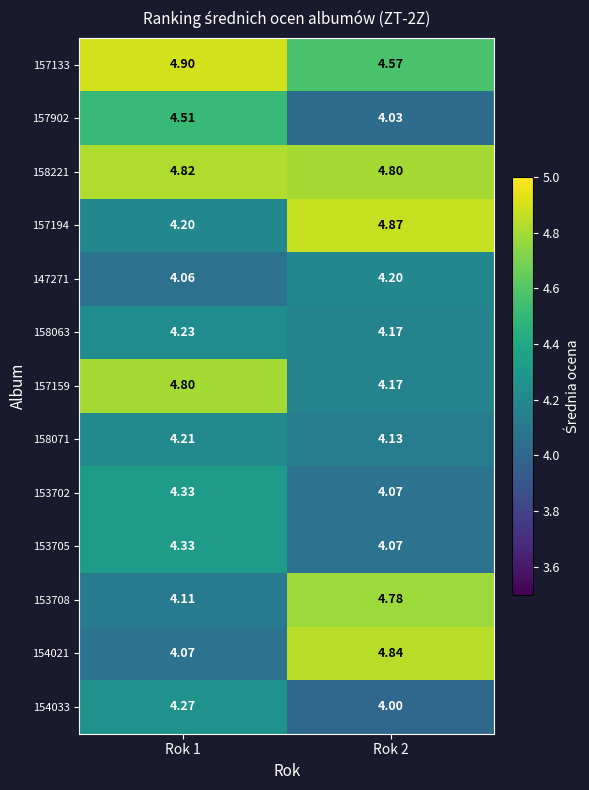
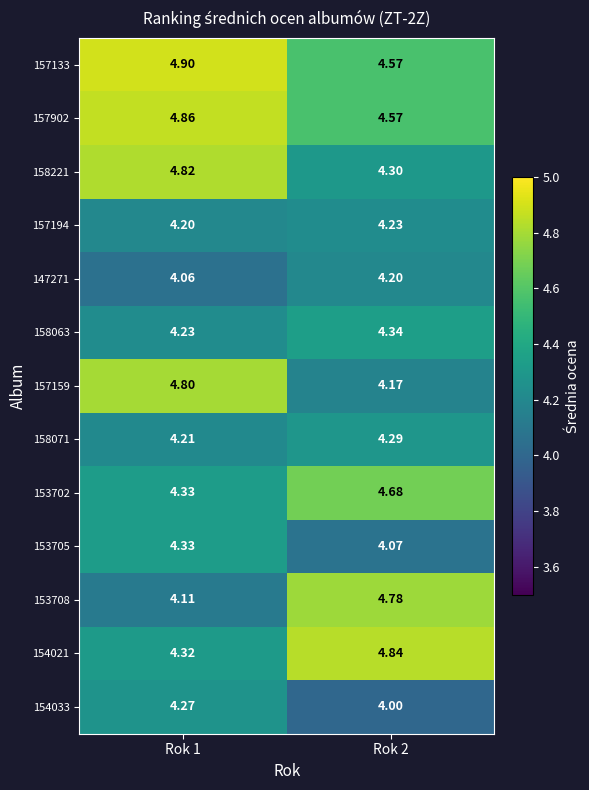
157902, Rok 1: 4.51 -> 4.86
157902, Rok 2: 4.03 -> 4.57
158221, Rok 2: 4.80 -> 4.30
157194, Rok 2: 4.87 -> 4.23
158063, Rok 2: 4.17 -> 4.34
158071, Rok 2: 4.13 -> 4.29
153702, Rok 2: 4.07 -> 4.68
154021, Rok 1: 4.07 -> 4.32
